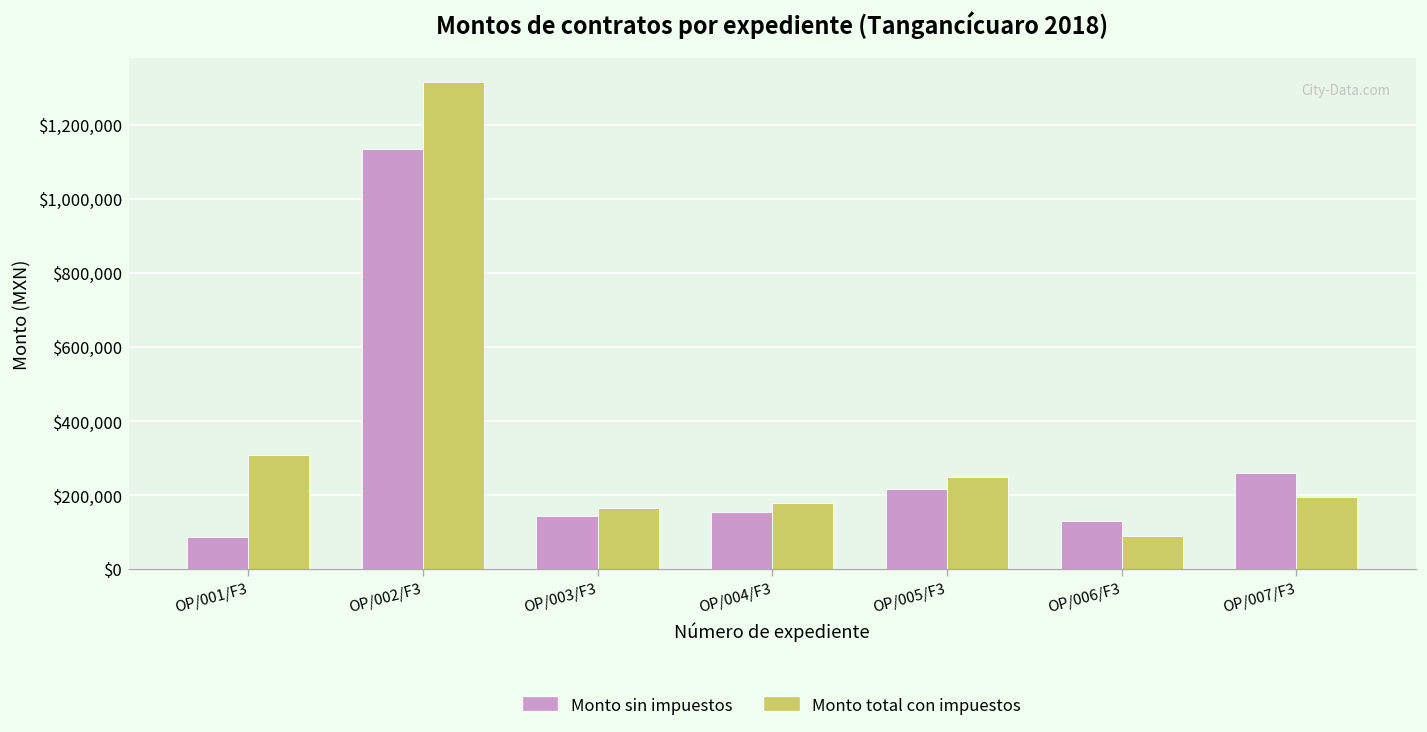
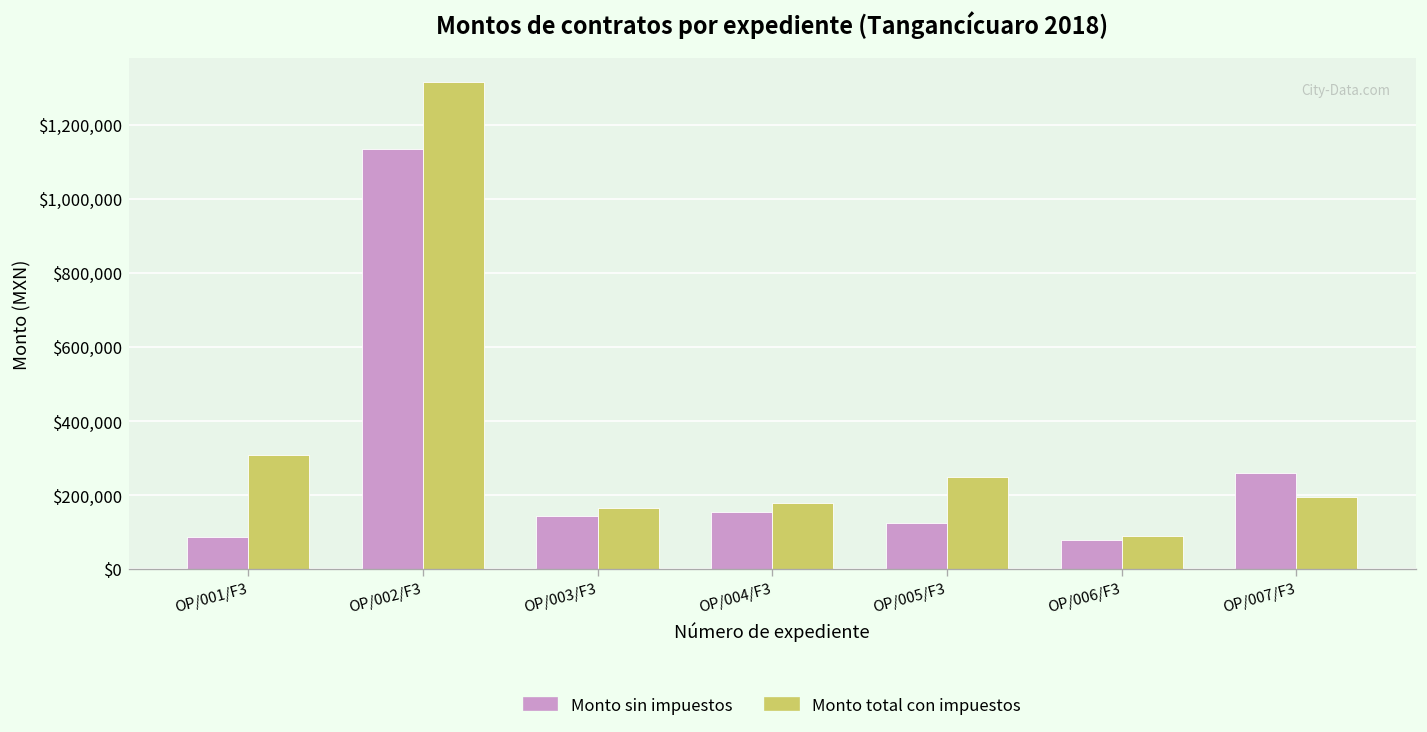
Monto sin impuestos, OP/005/F3: $210,000 -> $120,000
Monto sin impuestos, OP/006/F3: $130,000 -> $80,000
